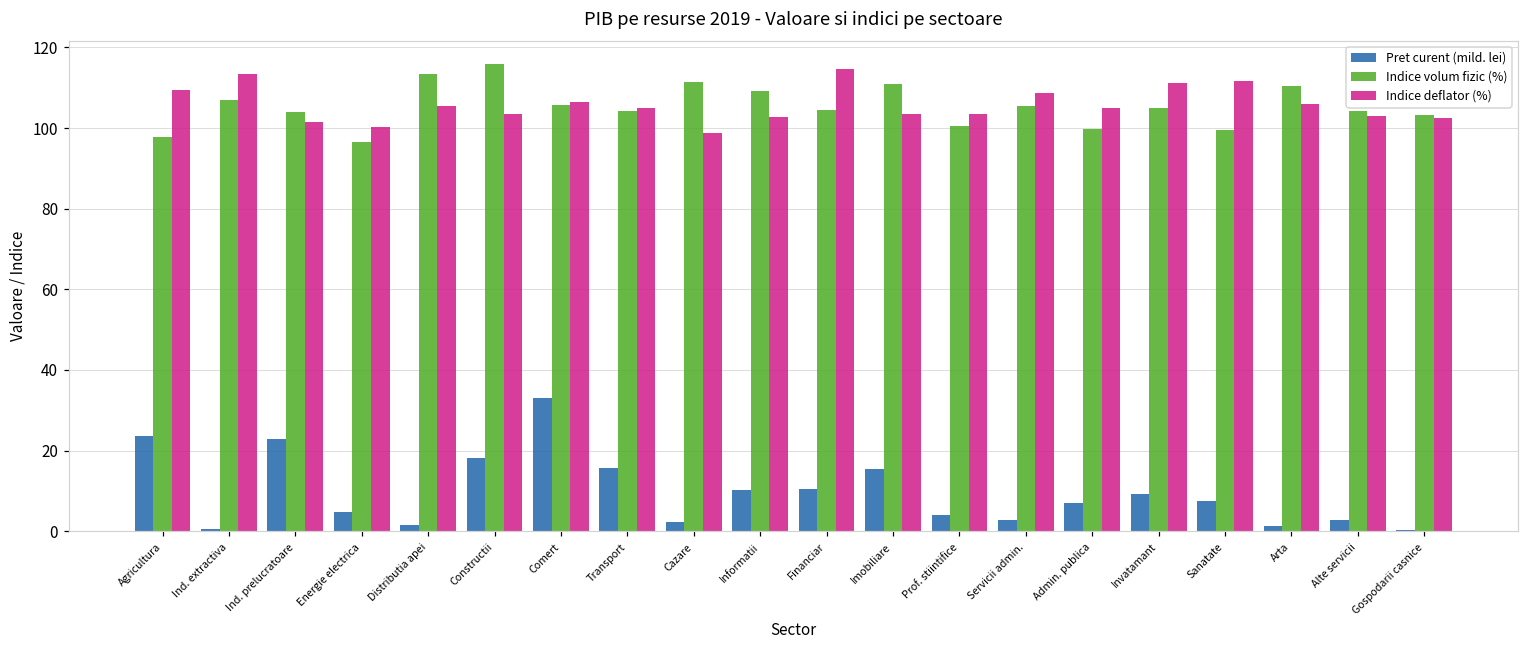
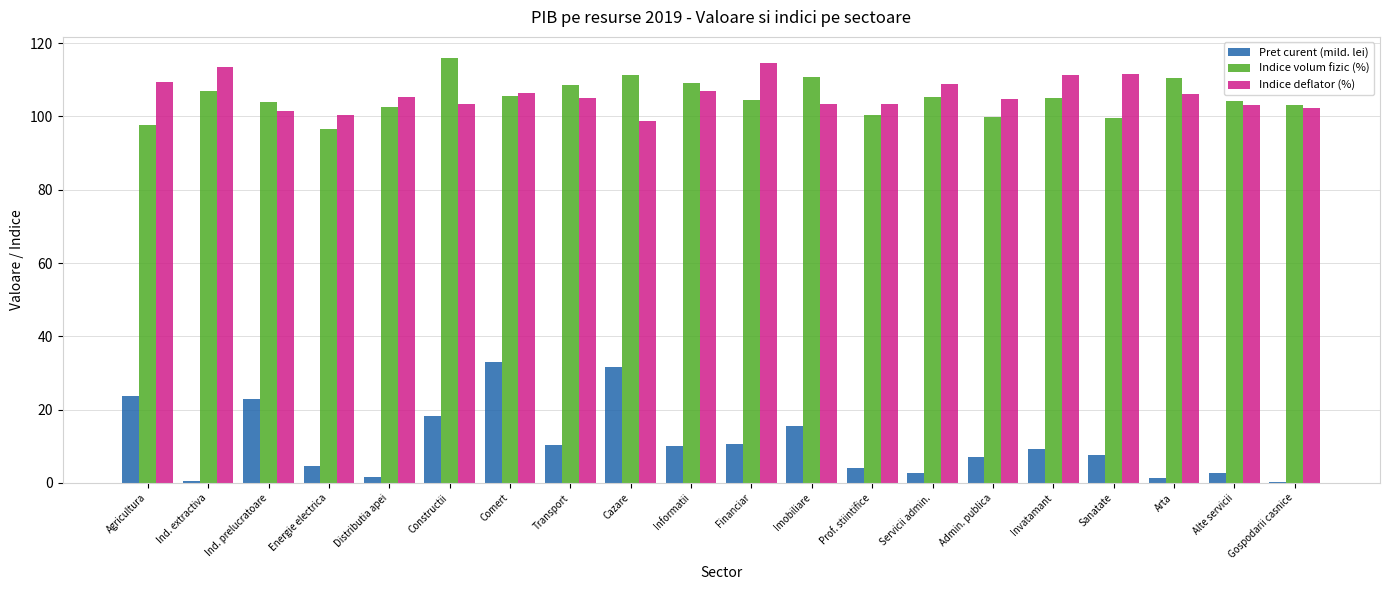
Indice volum fizic (%), Distributia apei: 113 -> 103
Pret curent (mild. lei), Transport: 16 -> 10
Indice volum fizic (%), Transport: 104 -> 109
Pret curent (mild. lei), Cazare: 2 -> 32
Indice deflator (%), Informatii: 103 -> 107
